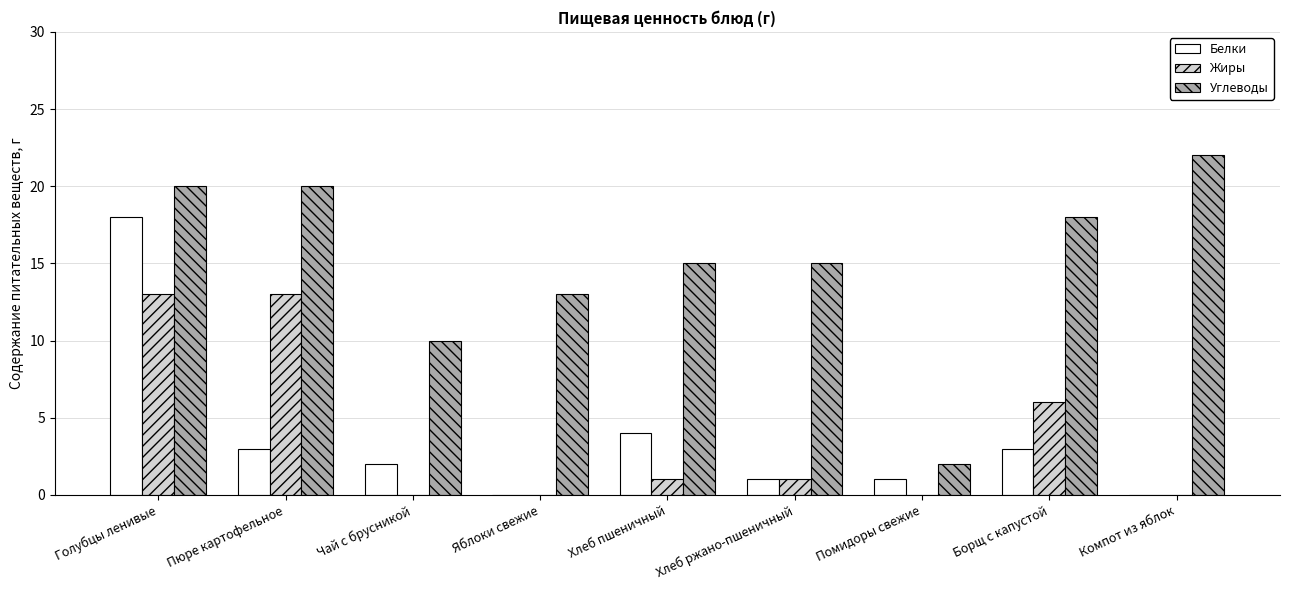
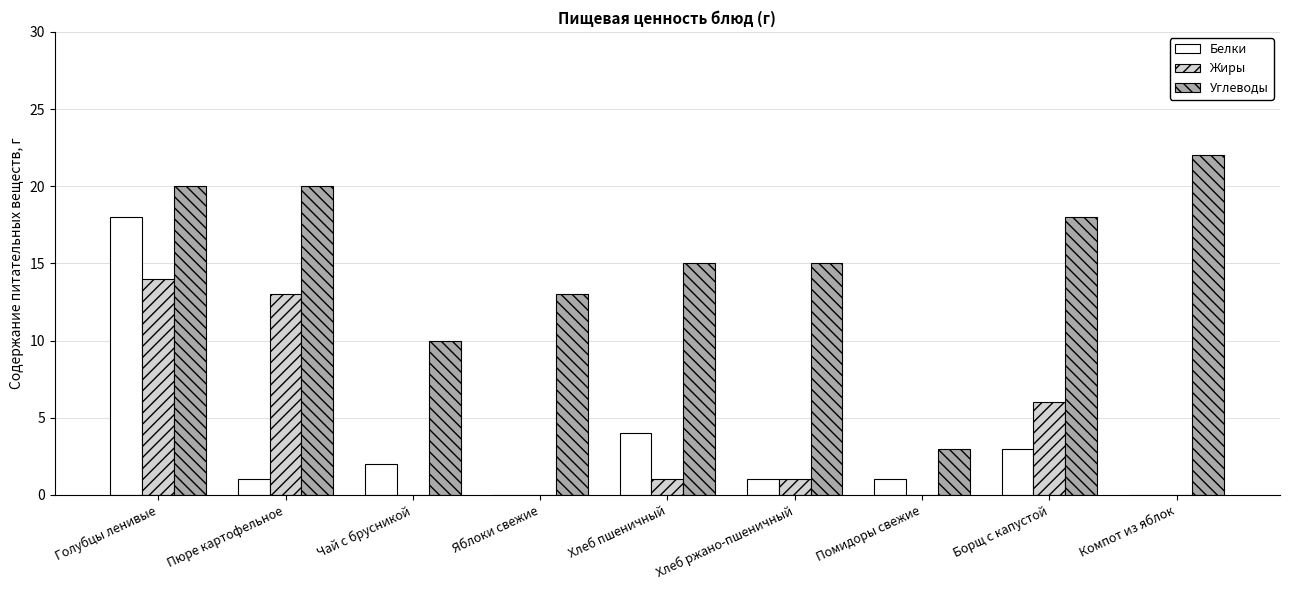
Жиры, Голубцы ленивые: 13 -> 14
Белки, Пюре картофельное: 3 -> 1
Углеводы, Помидоры свежие: 2 -> 3
